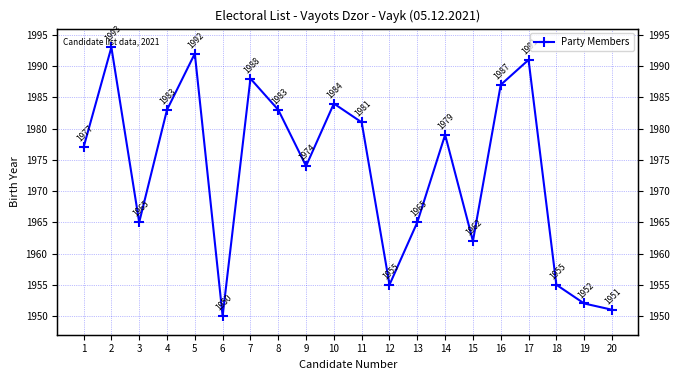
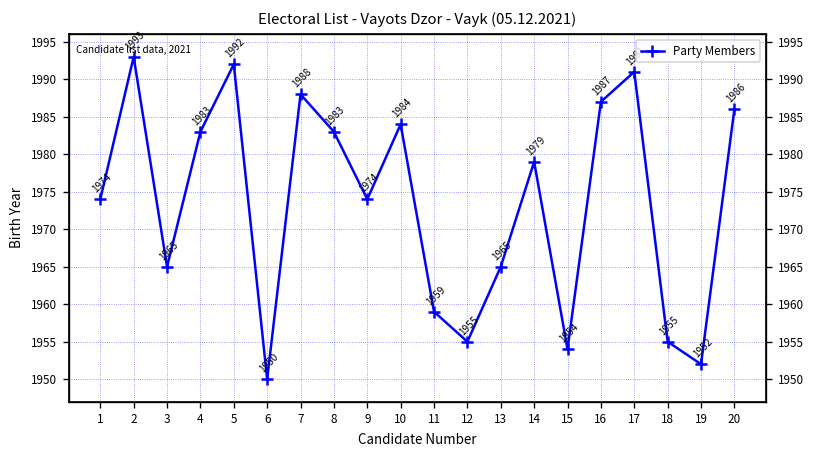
1: 1977 -> 1974
11: 1981 -> 1959
15: 1962 -> 1954
20: 1951 -> 1986
